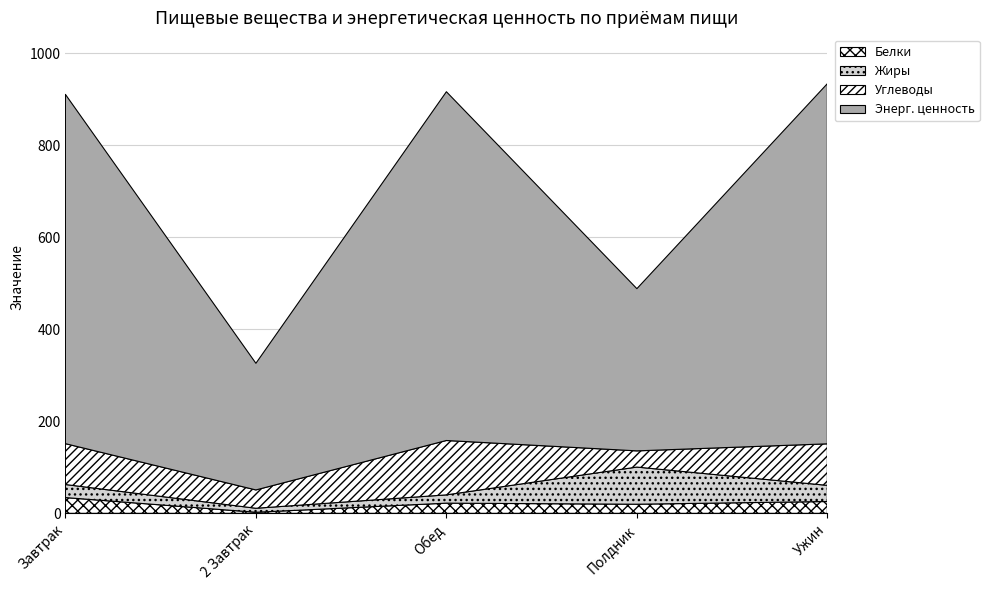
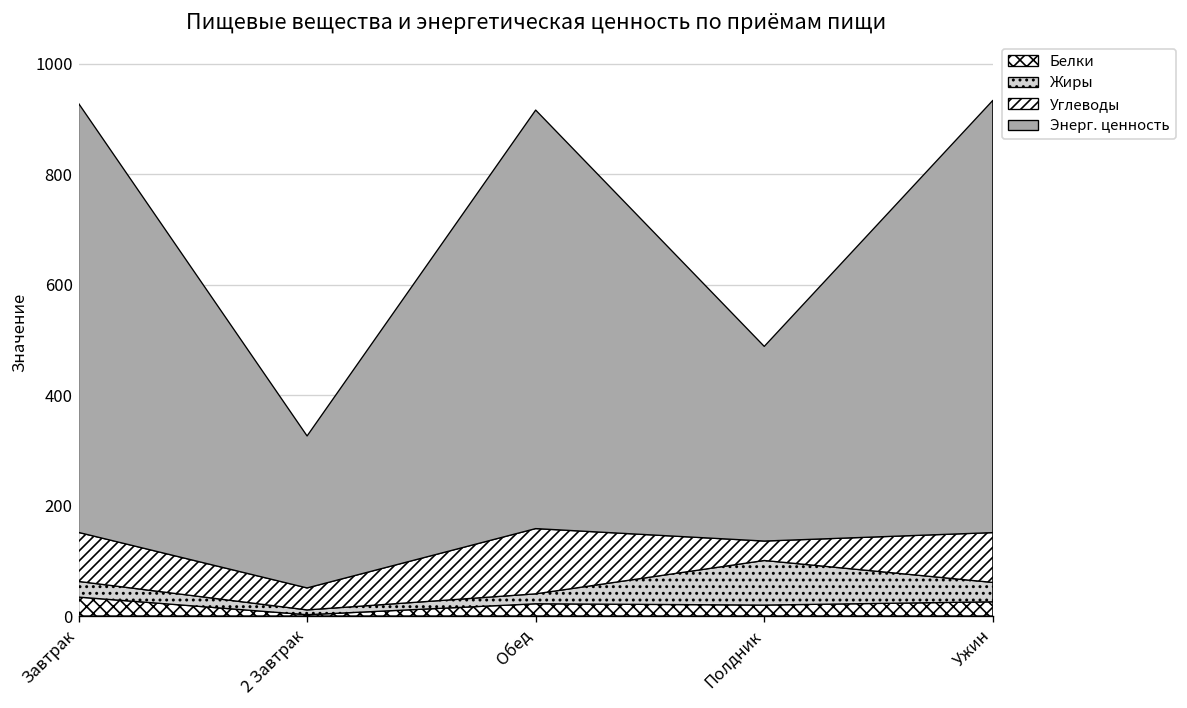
Энерг. ценность, Завтрак: 760 -> 780
